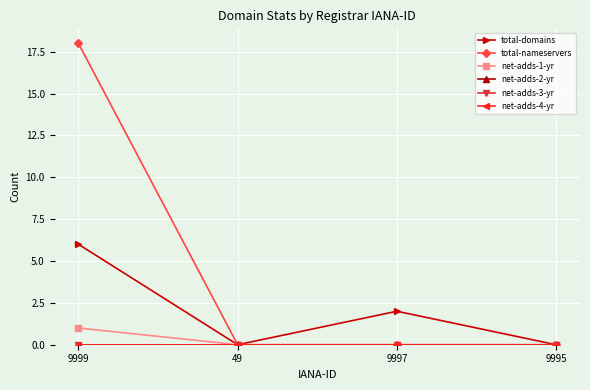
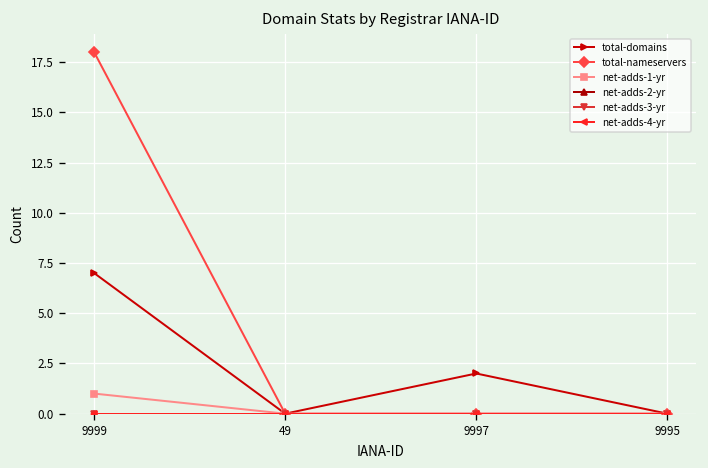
total-domains, 9999: 6 -> 7
